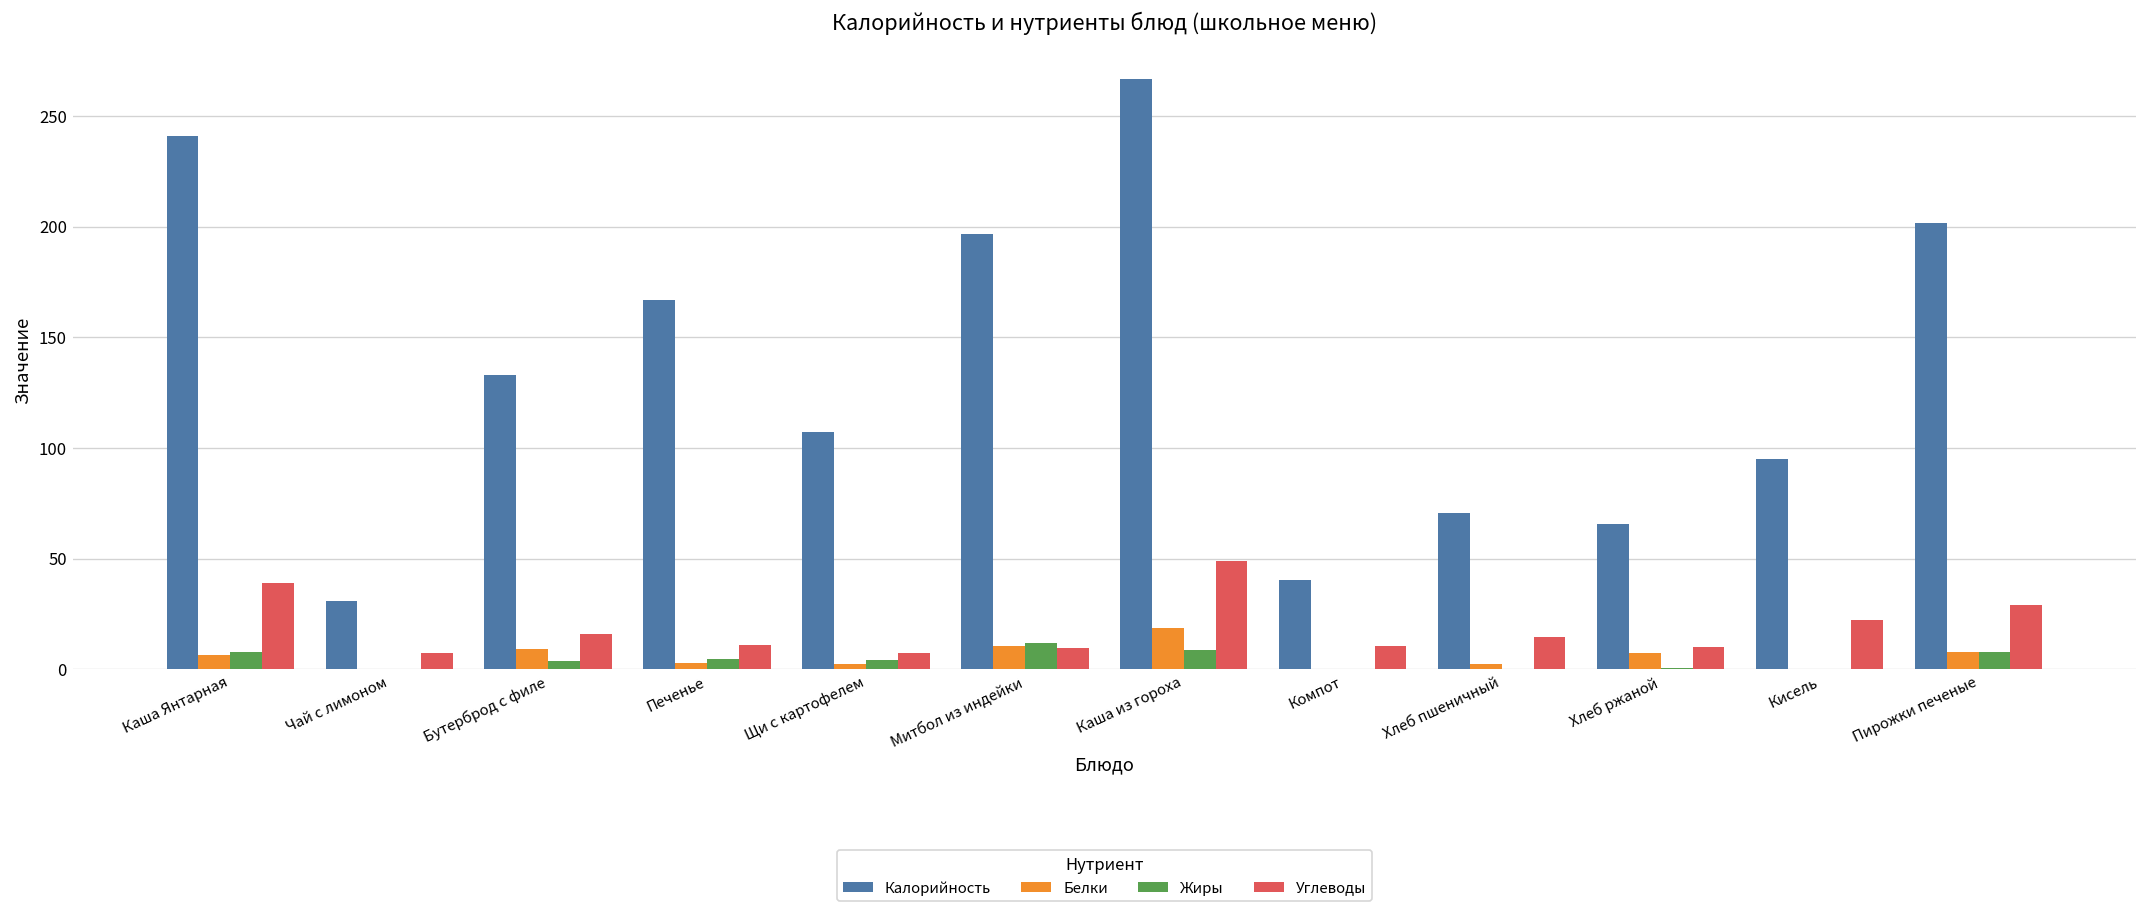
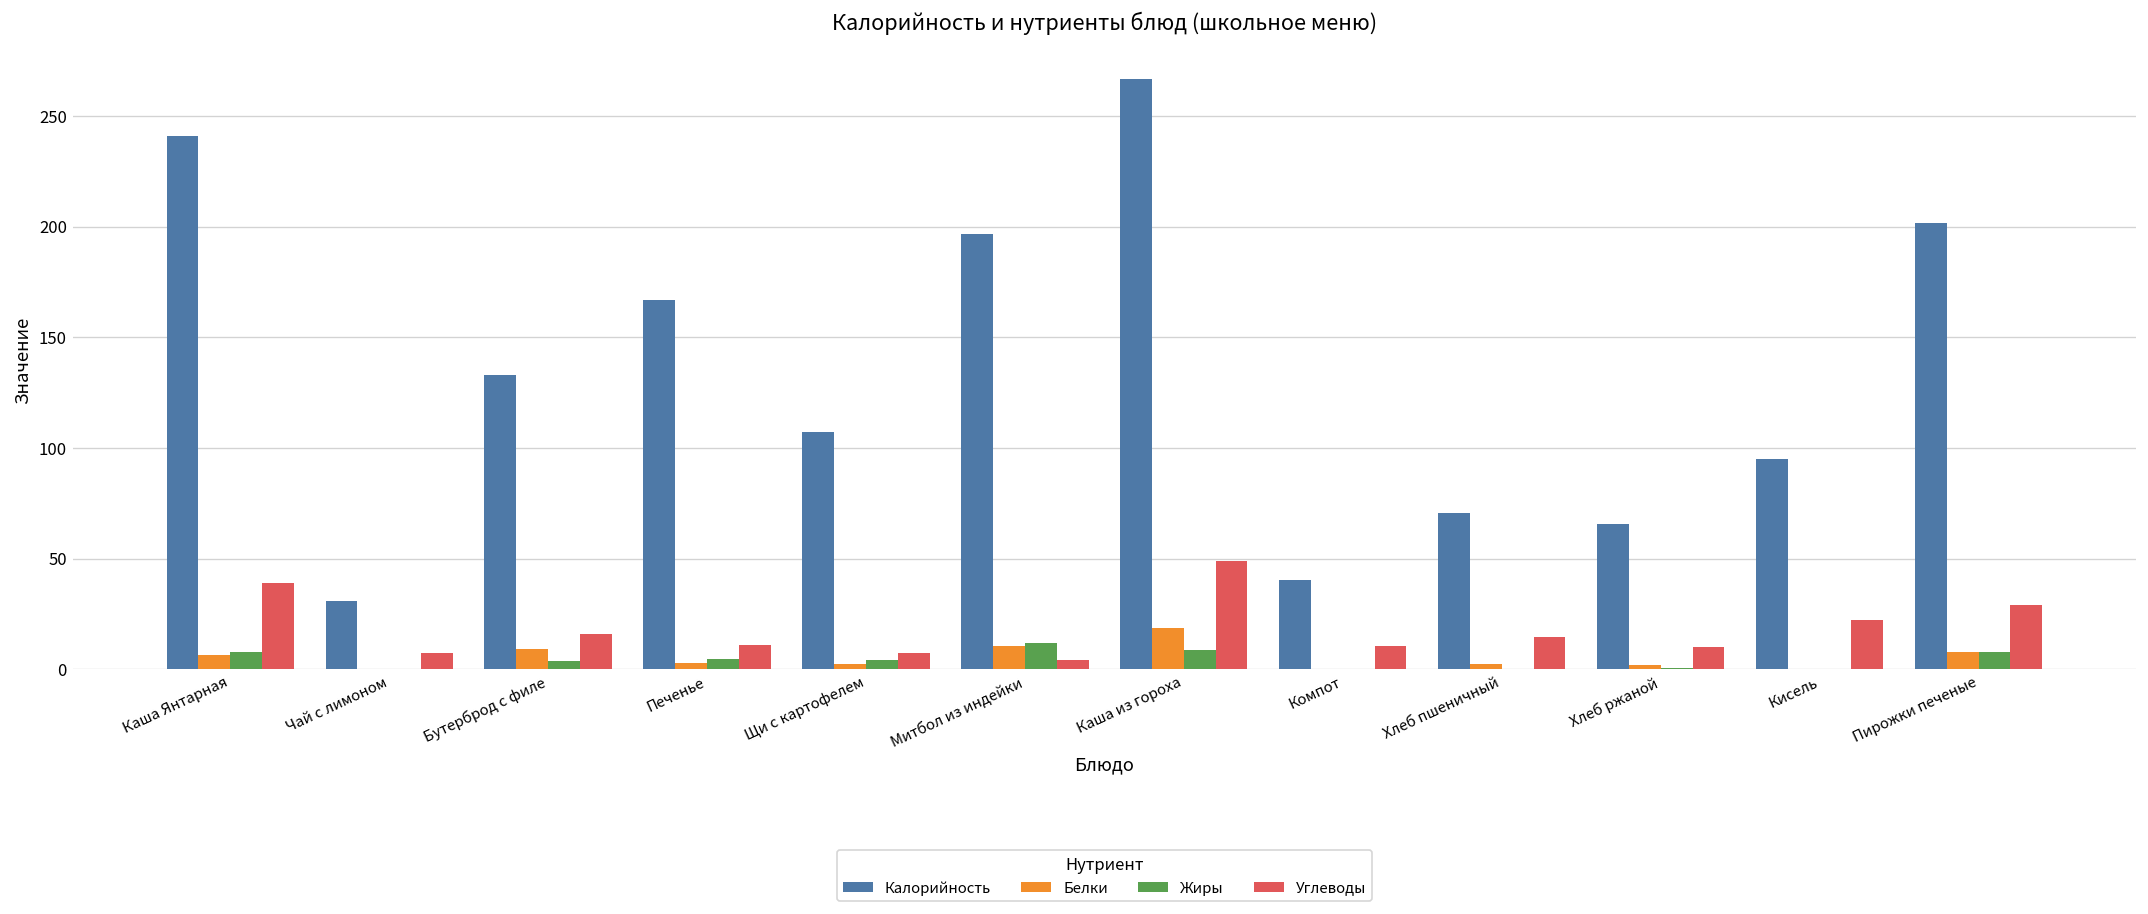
Углеводы, Митбол из индейки: 10 -> 4
Белки, Хлеб ржаной: 7 -> 2
